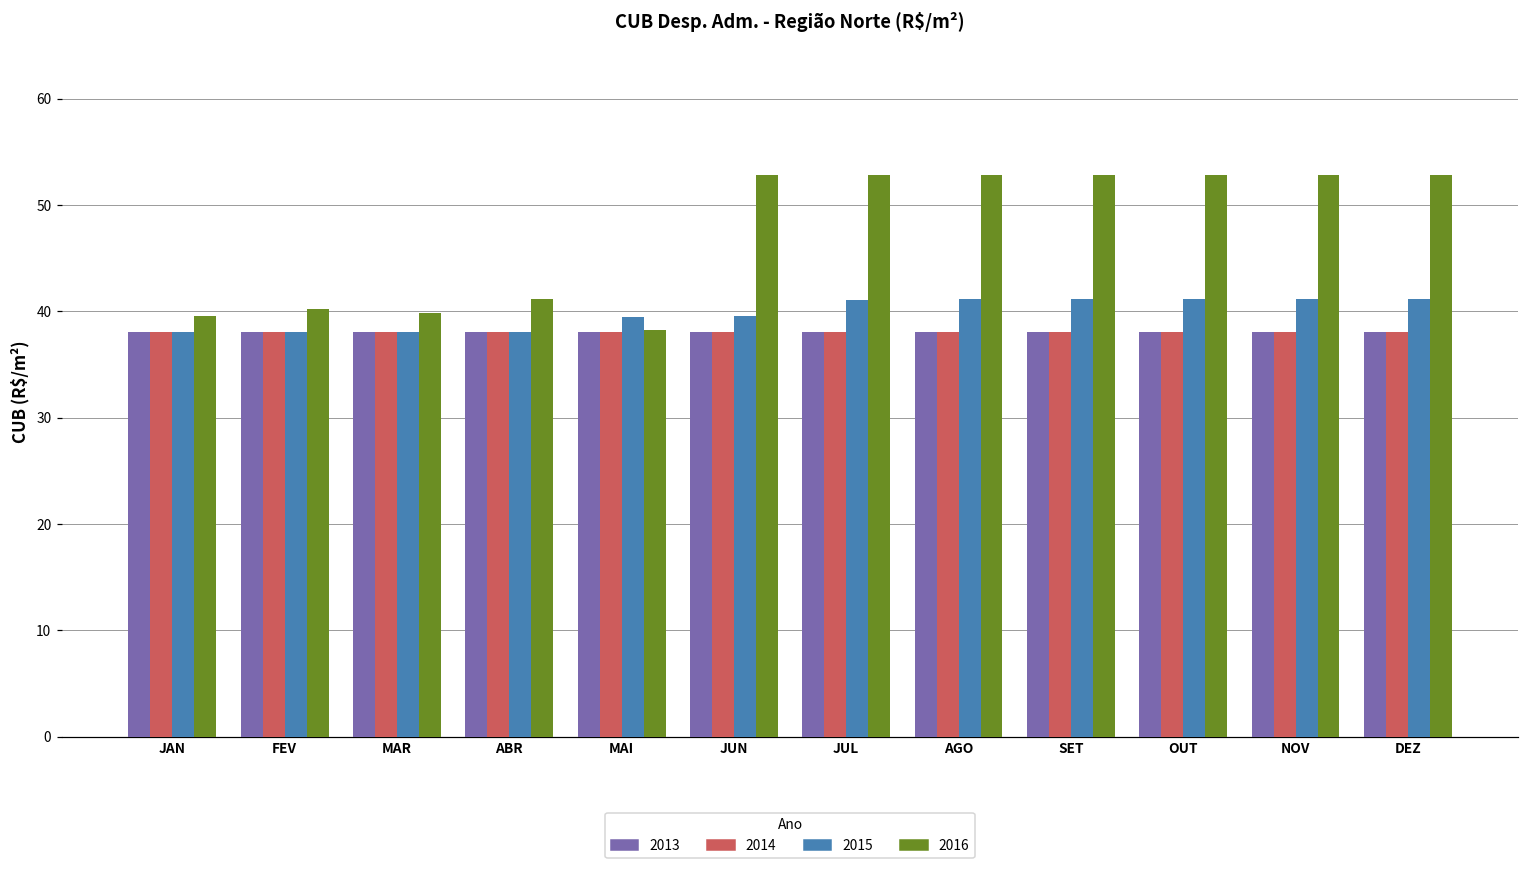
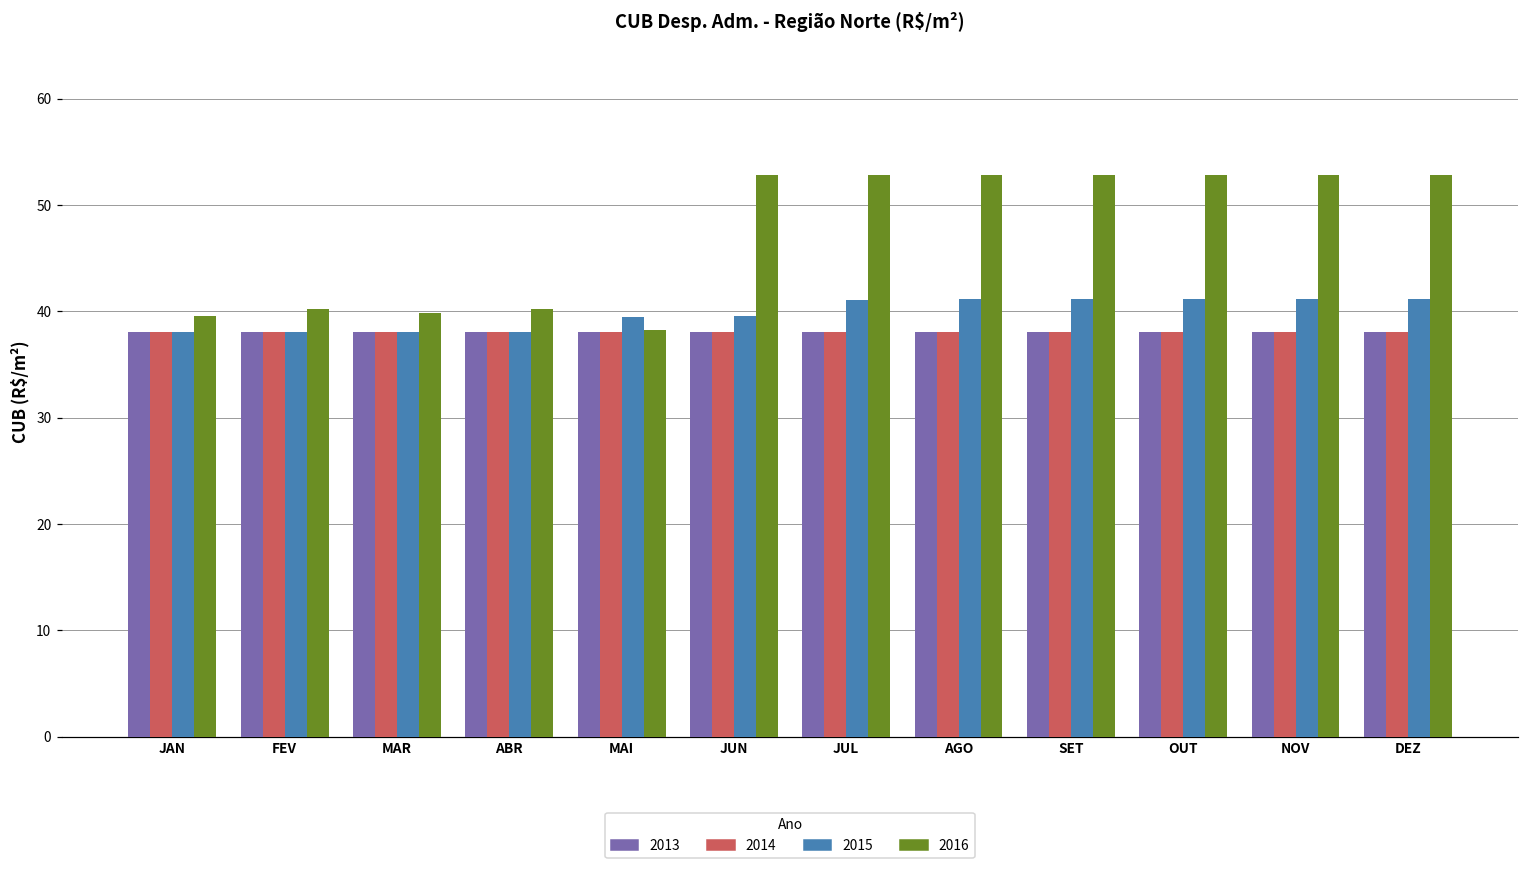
2016, ABR: 41 -> 40
